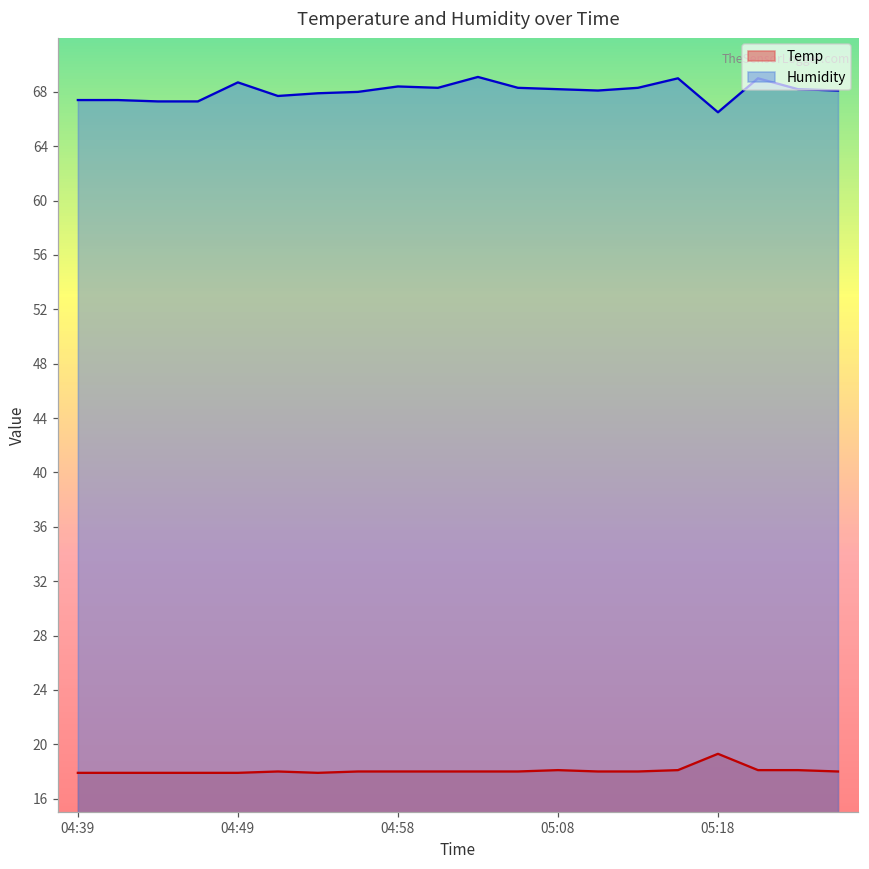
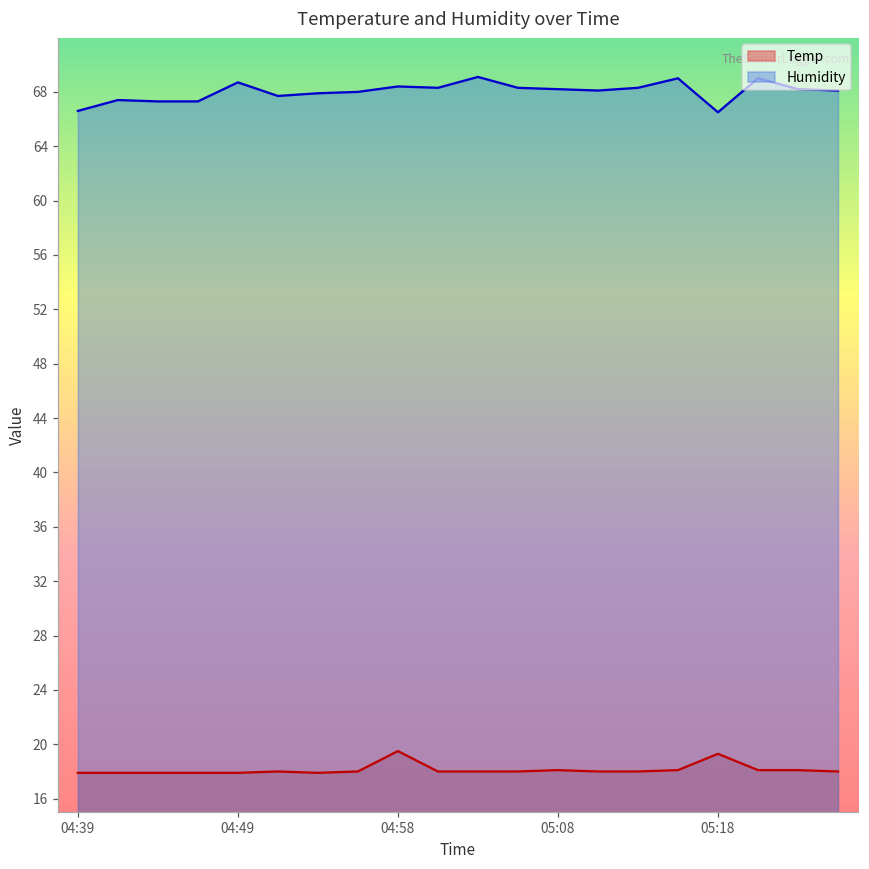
Humidity, 04:39: 67.4 -> 66.6
Temp, 04:58: 18.0 -> 19.5
